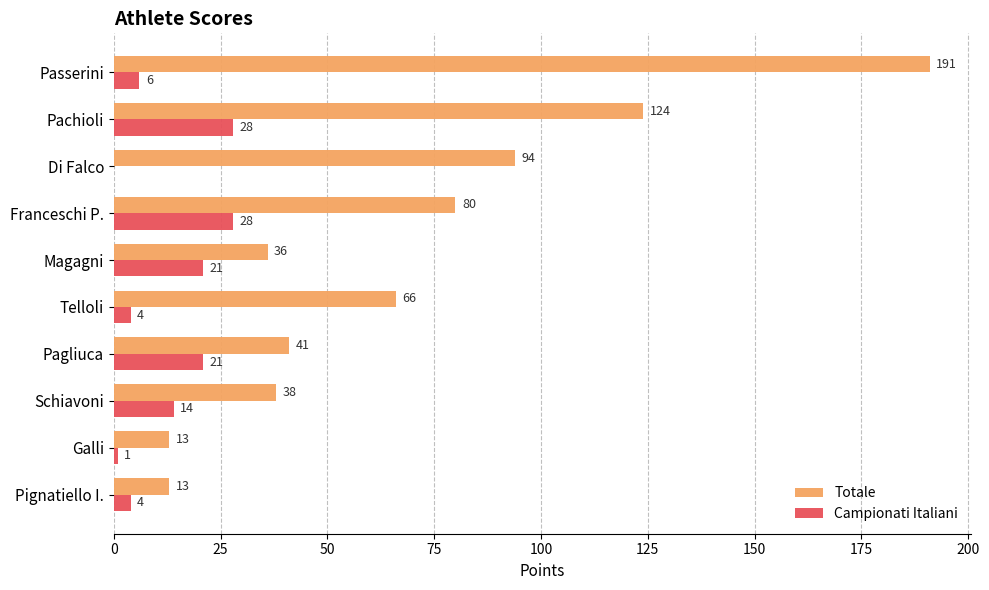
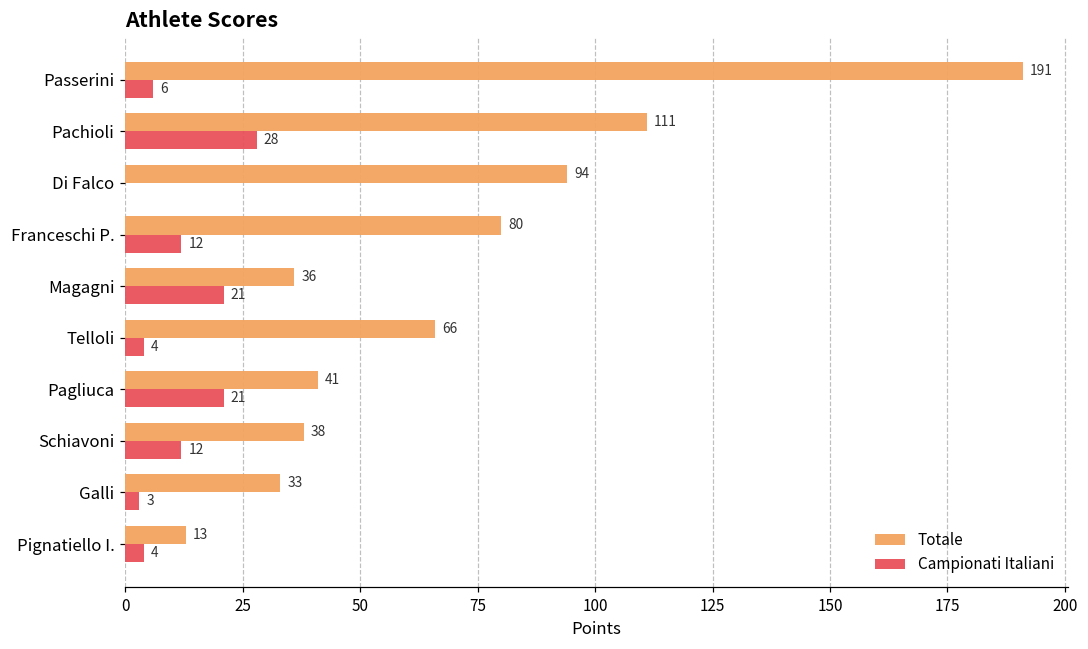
Totale, Pachioli: 124 -> 111
Campionati Italiani, Franceschi P.: 28 -> 12
Campionati Italiani, Schiavoni: 14 -> 12
Totale, Galli: 13 -> 33
Campionati Italiani, Galli: 1 -> 3
